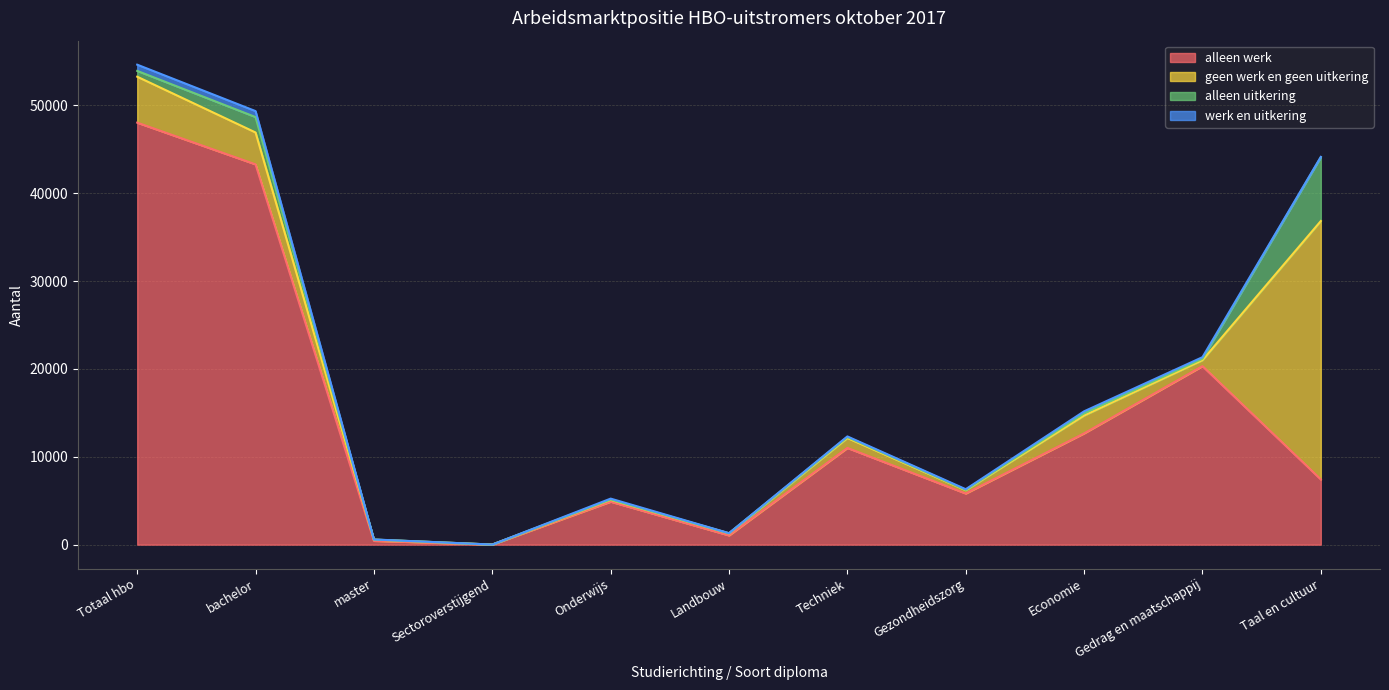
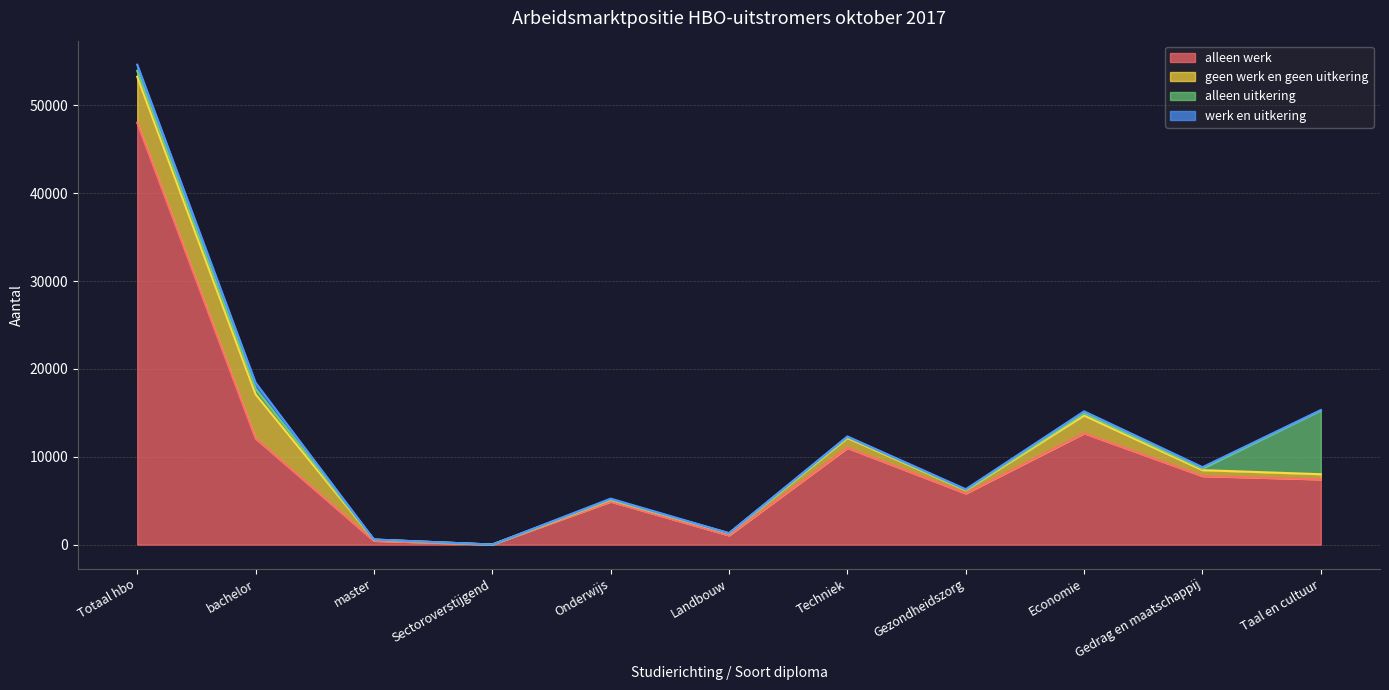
alleen werk, bachelor: 43000 -> 12000
geen werk en geen uitkering, bachelor: 4000 -> 5000
alleen uitkering, bachelor: 2000 -> 1000
alleen werk, Gedrag en maatschappij: 20000 -> 8000
geen werk en geen uitkering, Taal en cultuur: 29000 -> 1000
